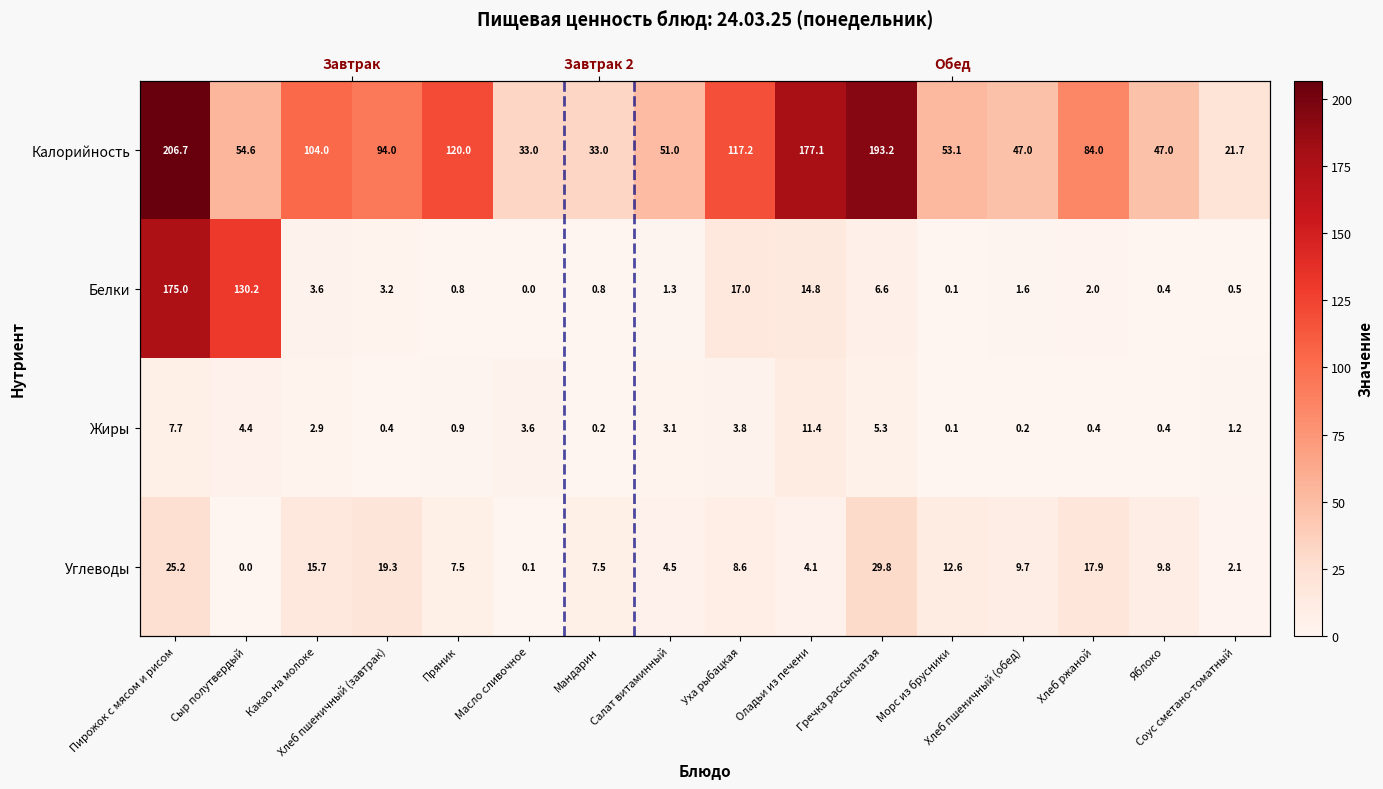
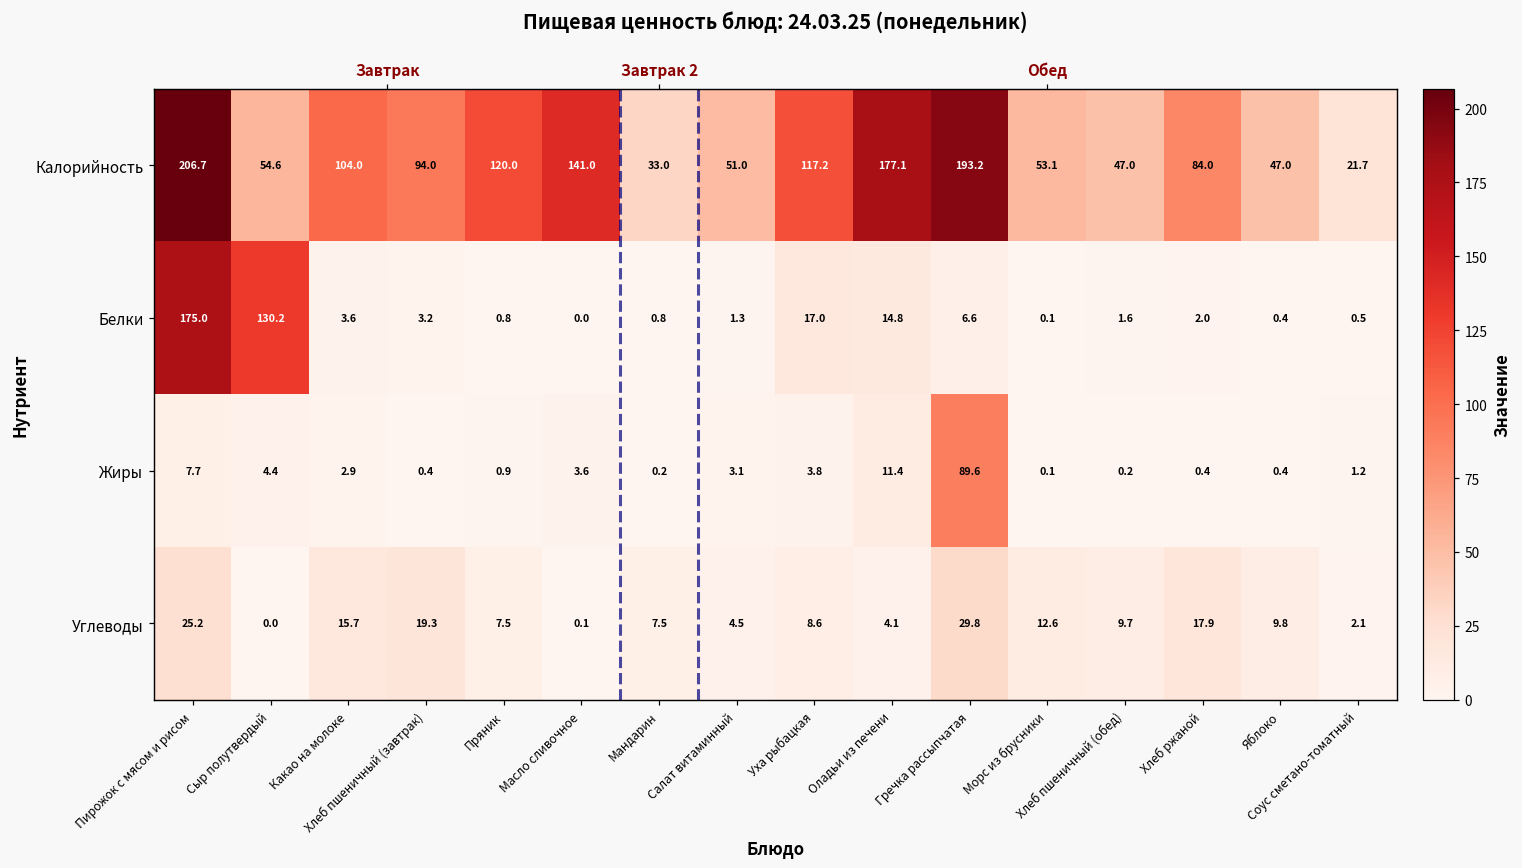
Калорийность, Масло сливочное: 33.0 -> 141.0
Жиры, Гречка рассыпчатая: 5.3 -> 89.6
